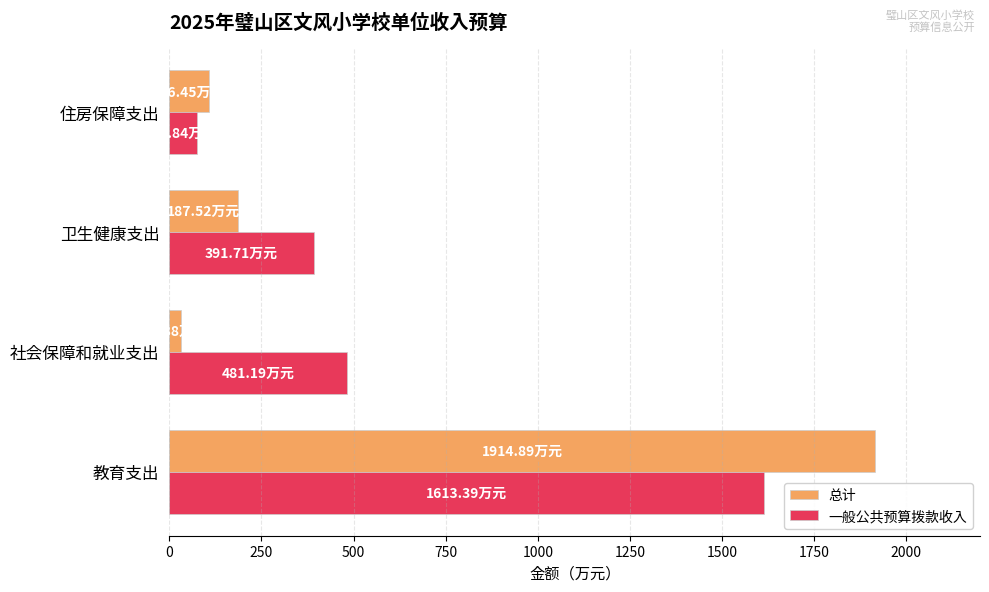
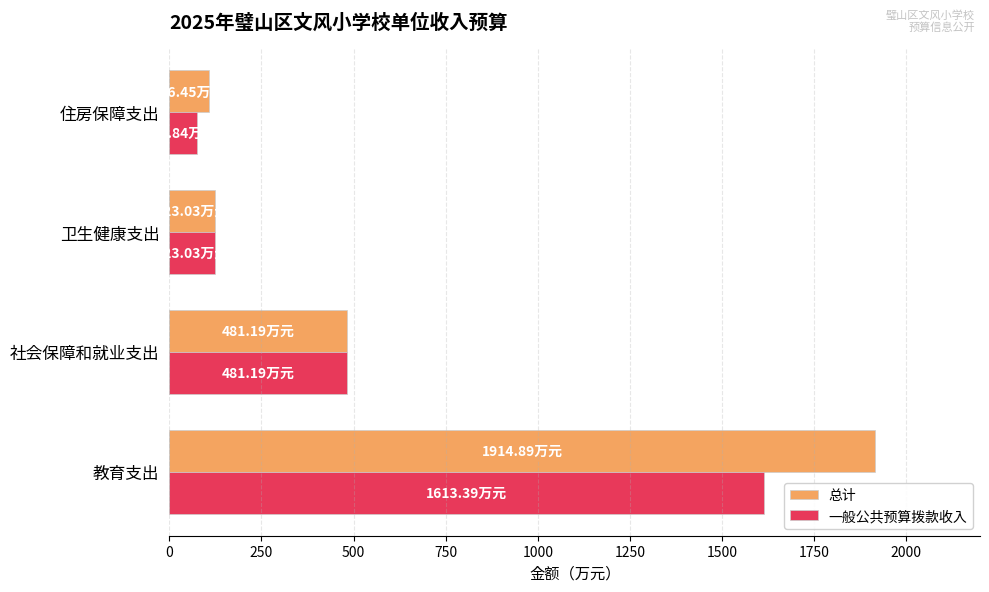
总计, 卫生健康支出: 187.52 -> 123.03
一般公共预算拨款收入, 卫生健康支出: 391.71 -> 123.03
总计, 社会保障和就业支出: 30 -> 480
